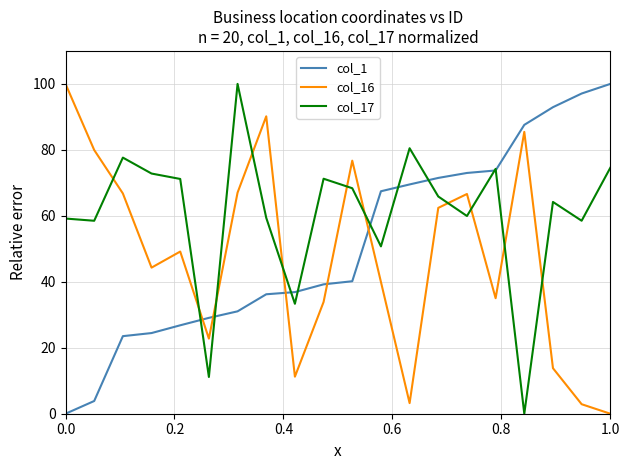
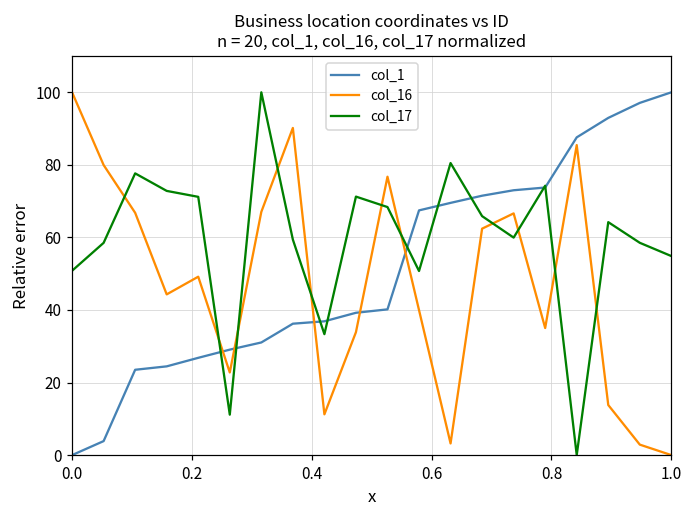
col_17, 0.0: 59 -> 51
col_17, 1.0: 75 -> 55
